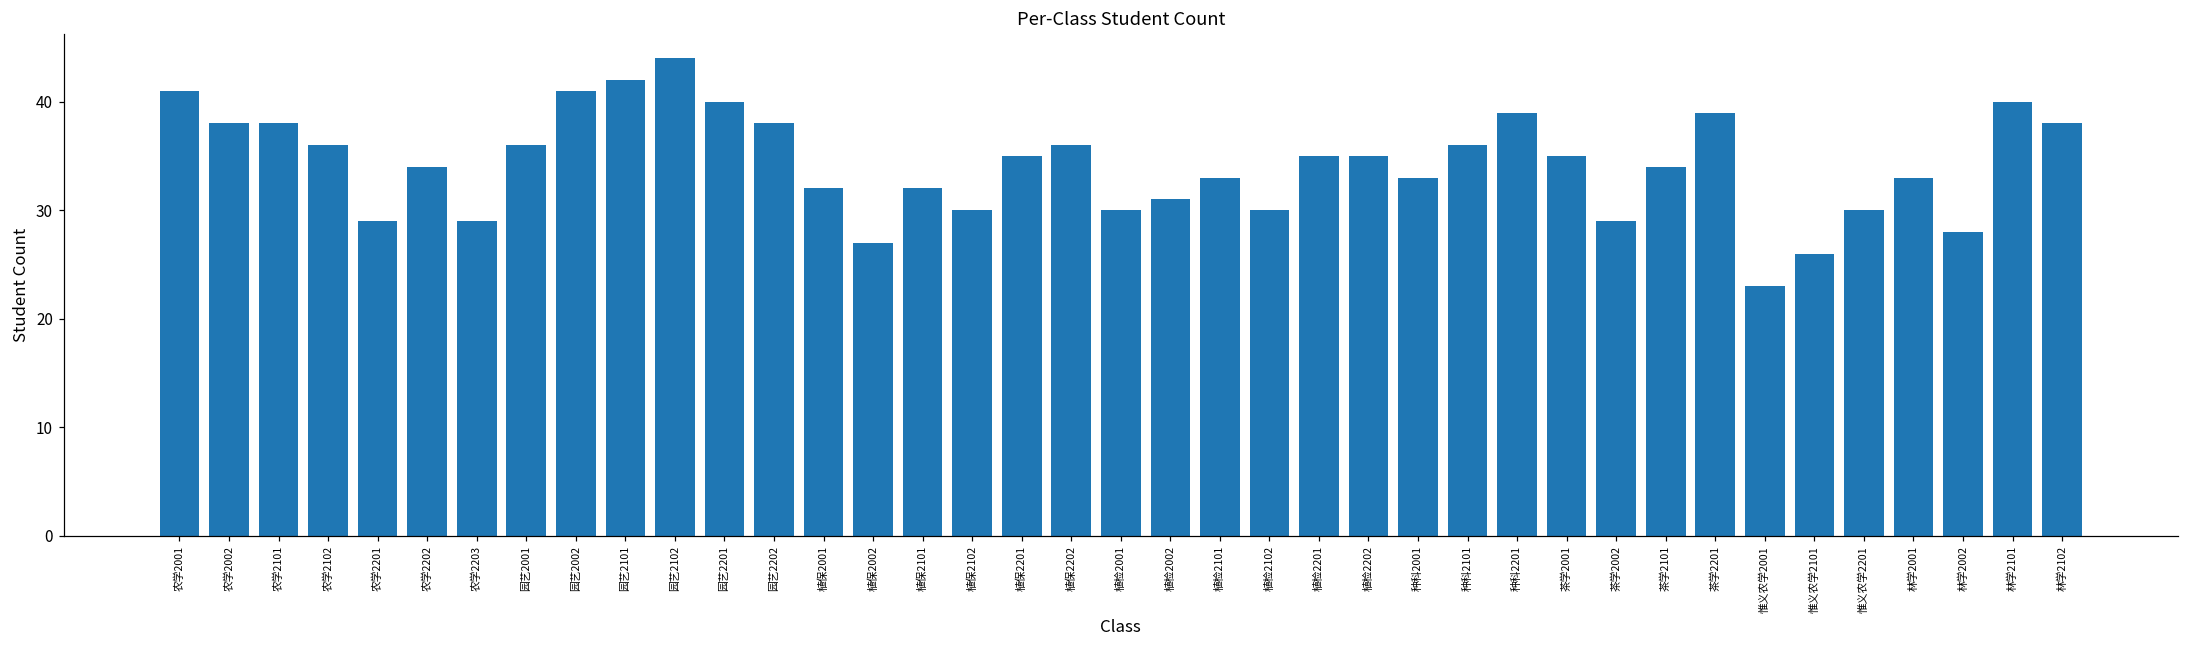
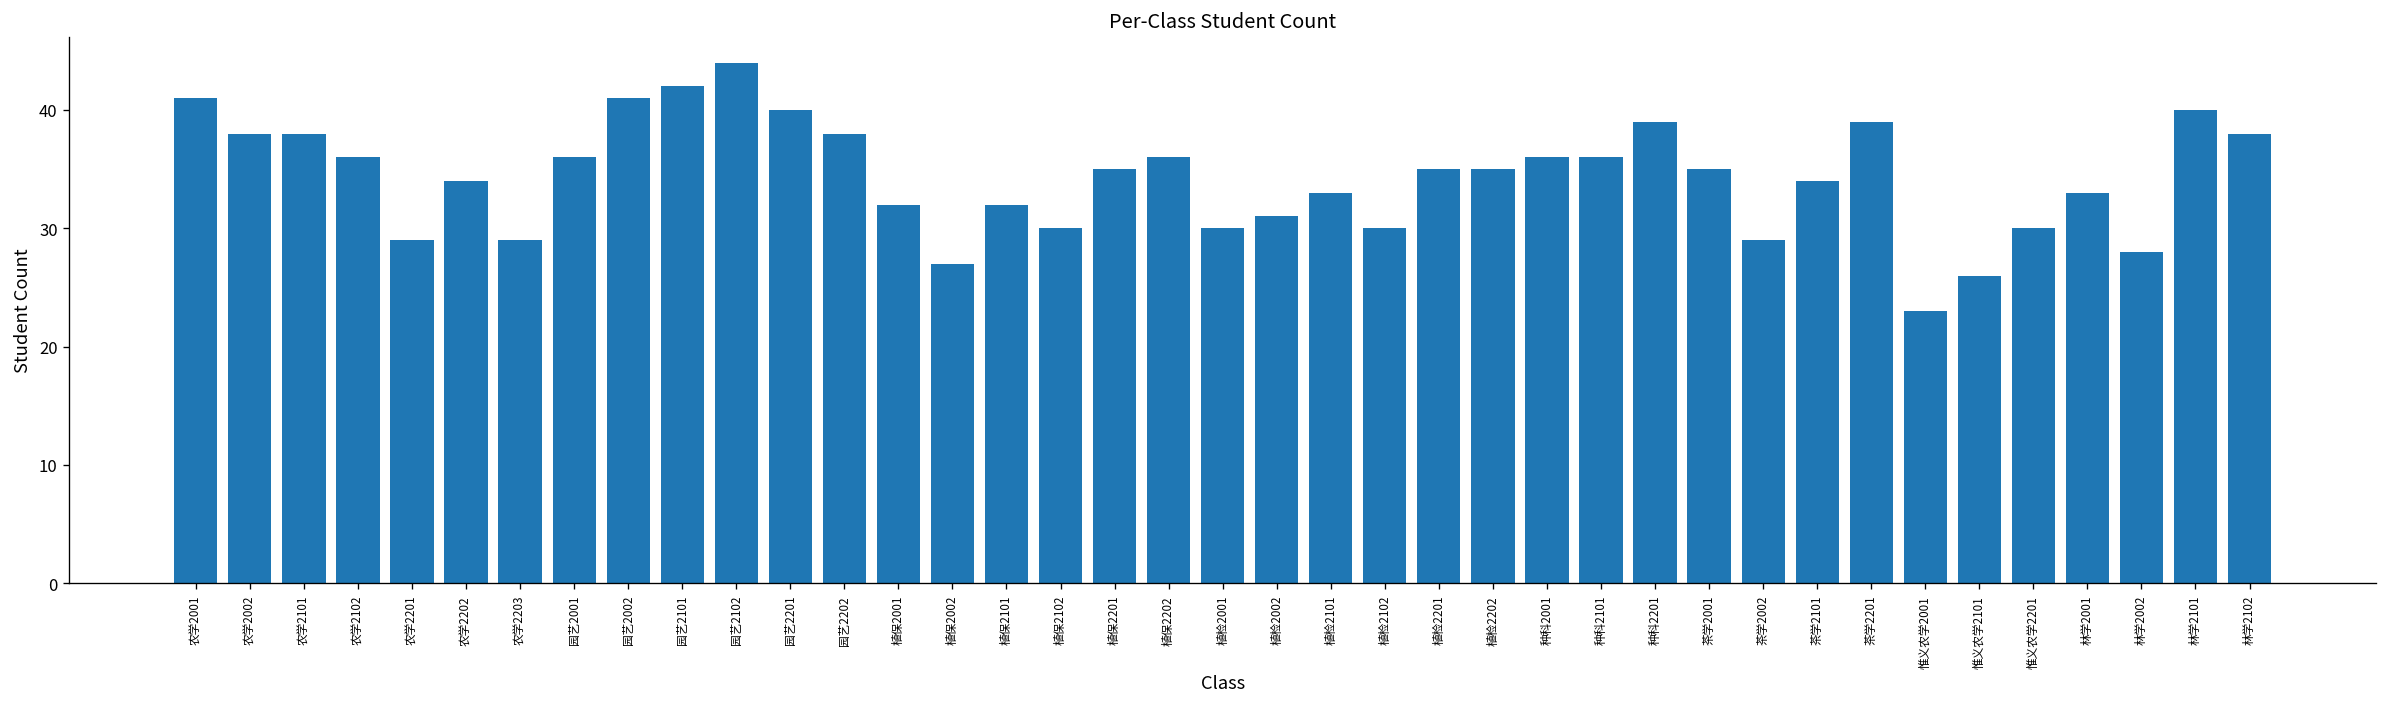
种科2001: 33 -> 36
